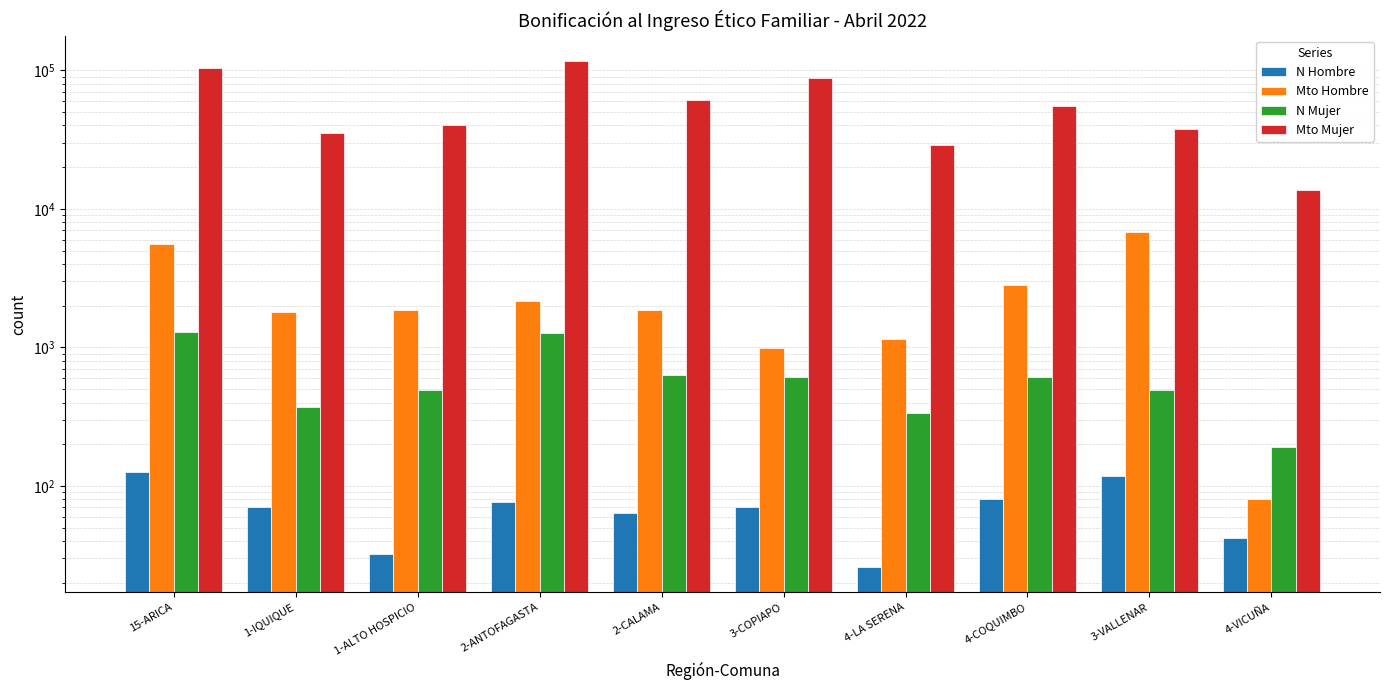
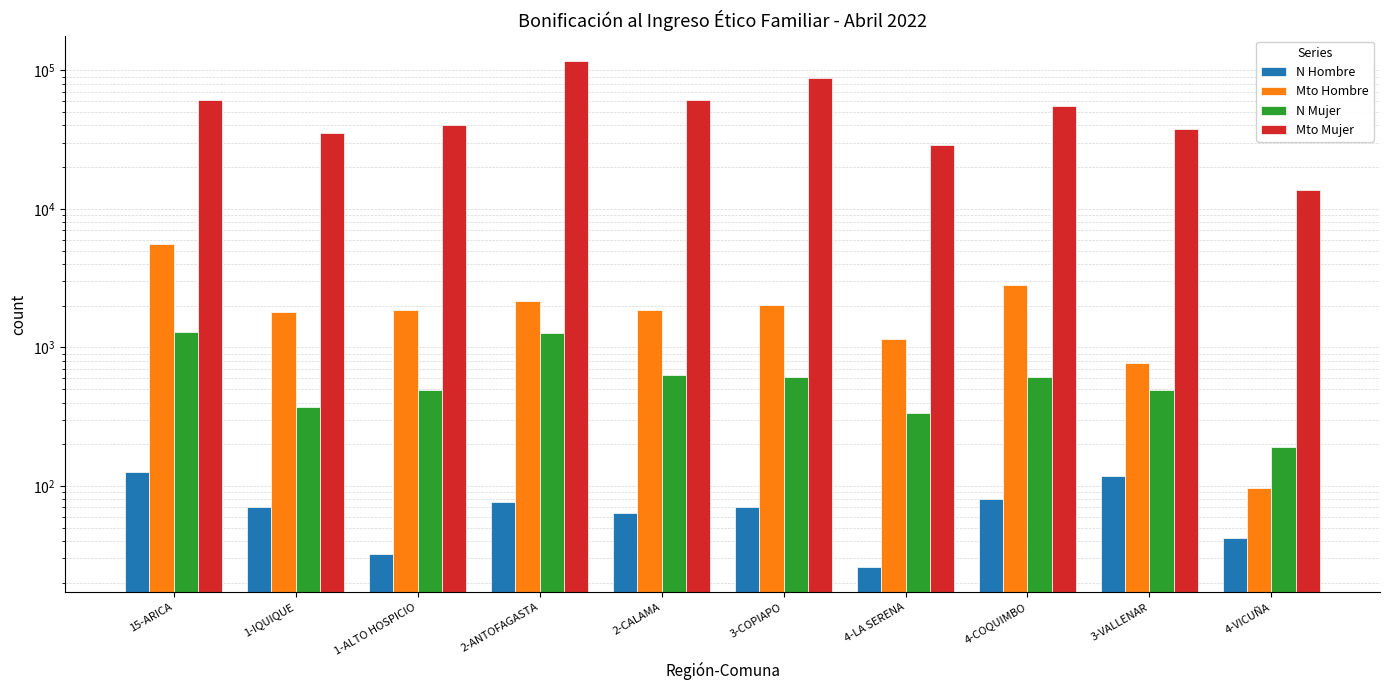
Mto Mujer, 15-ARICA: 100000 -> 60000
Mto Hombre, 3-COPIAPO: 1000 -> 2000
Mto Hombre, 3-VALLENAR: 7000 -> 800
Mto Hombre, 4-VICUÑA: 80 -> 100
